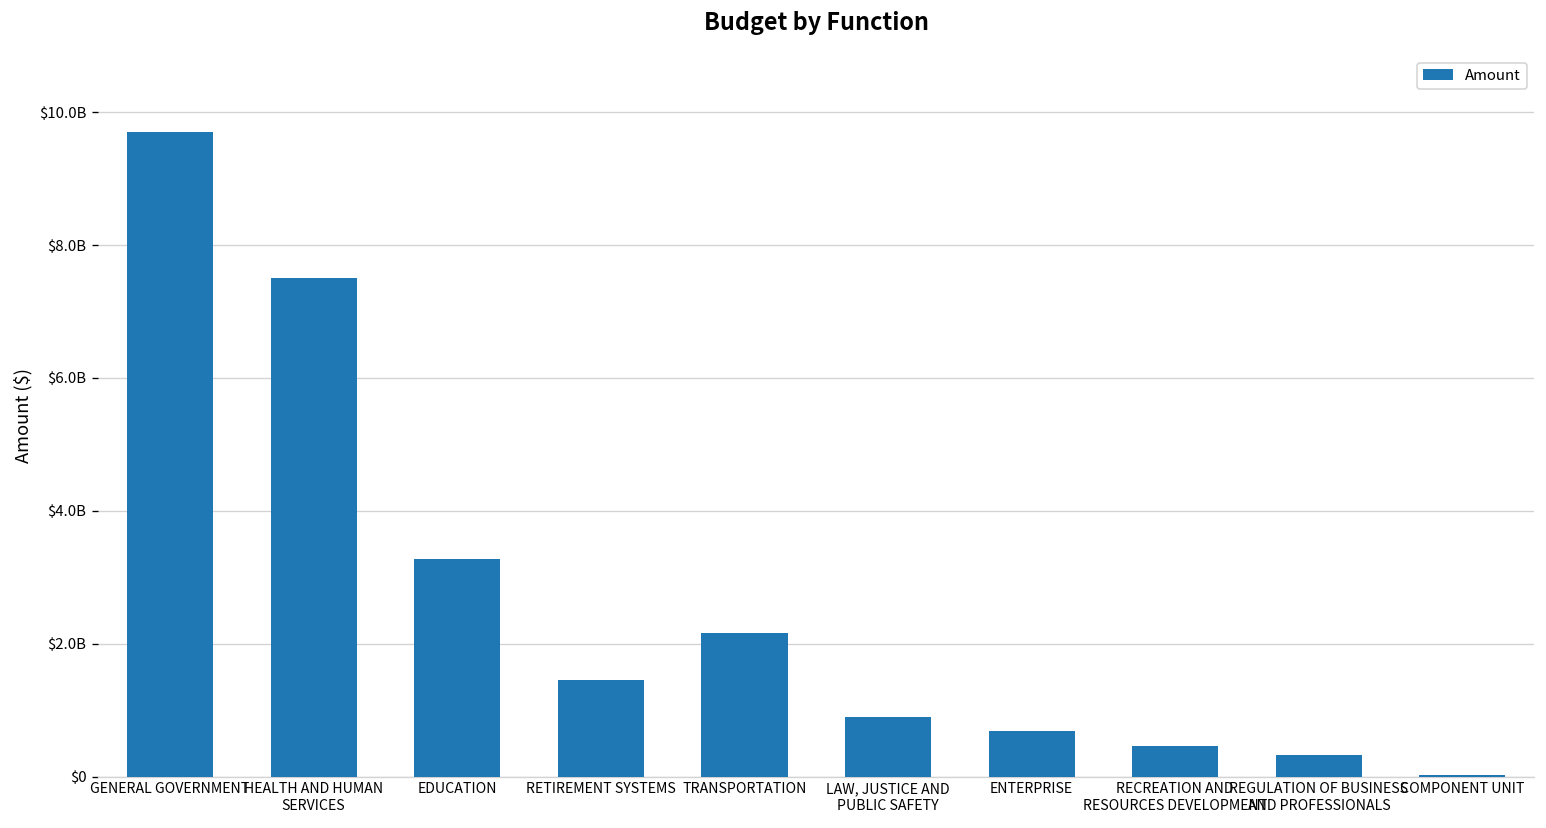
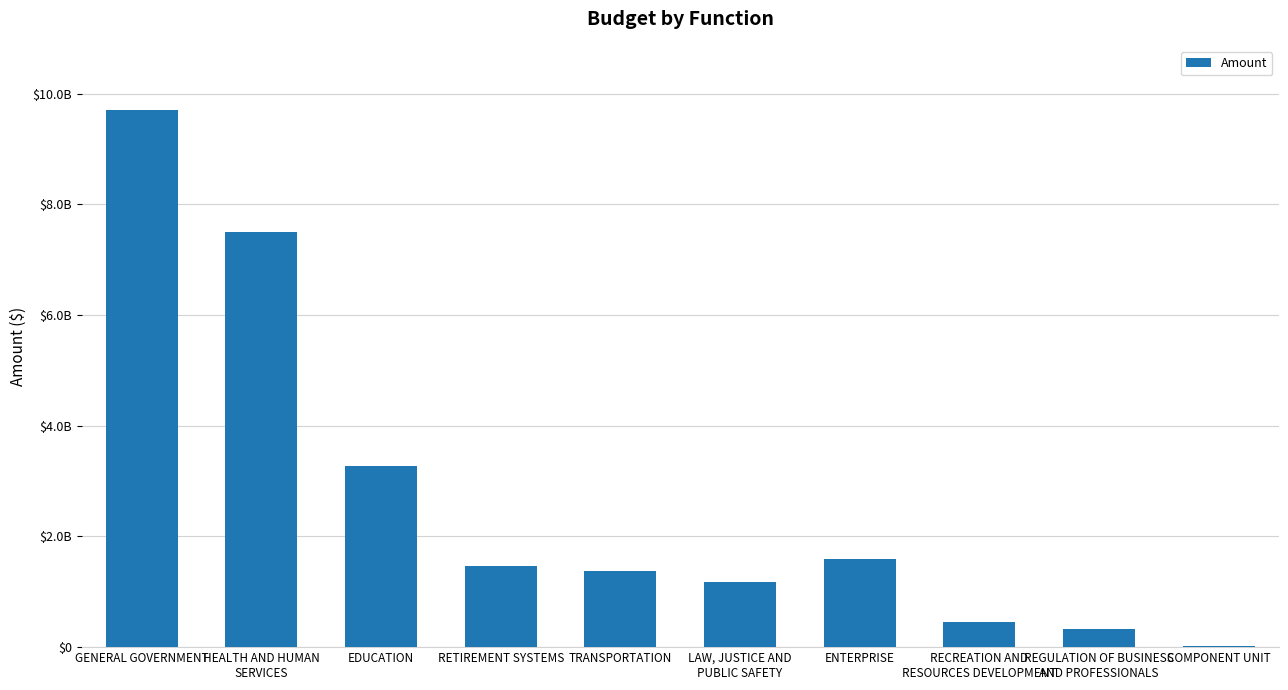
TRANSPORTATION: $2200000000 -> $1400000000
LAW, JUSTICE AND PUBLIC SAFETY: $900000000 -> $1200000000
ENTERPRISE: $700000000 -> $1600000000
